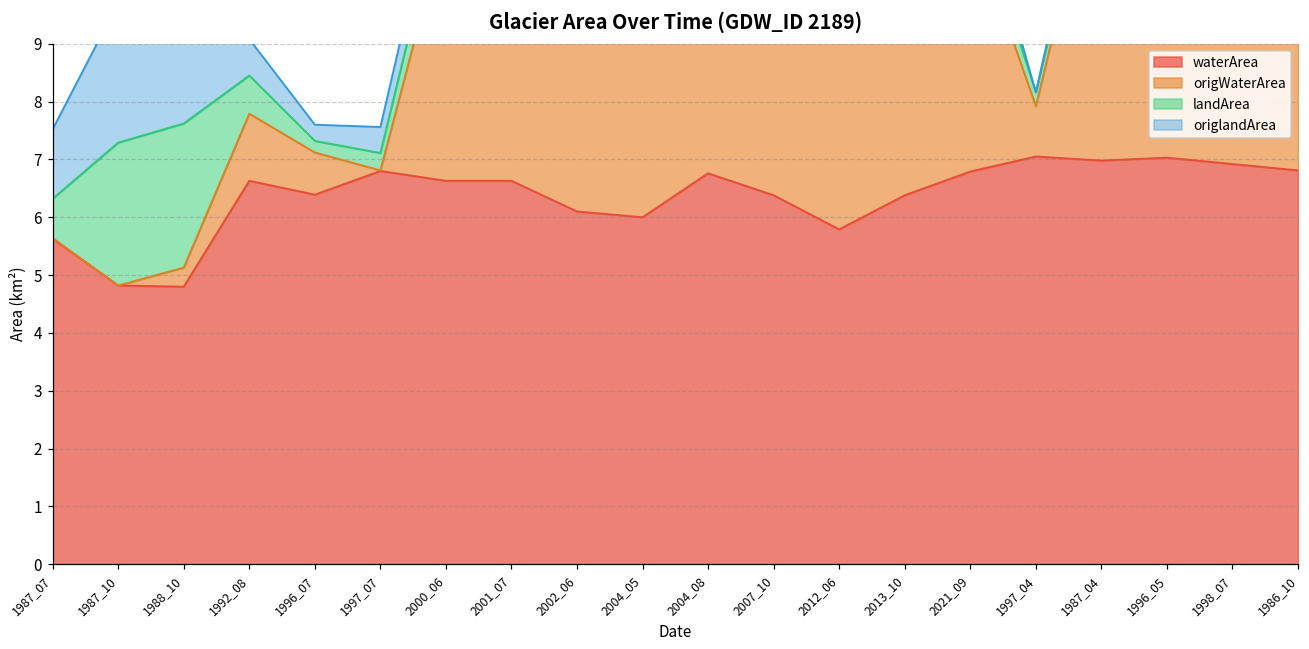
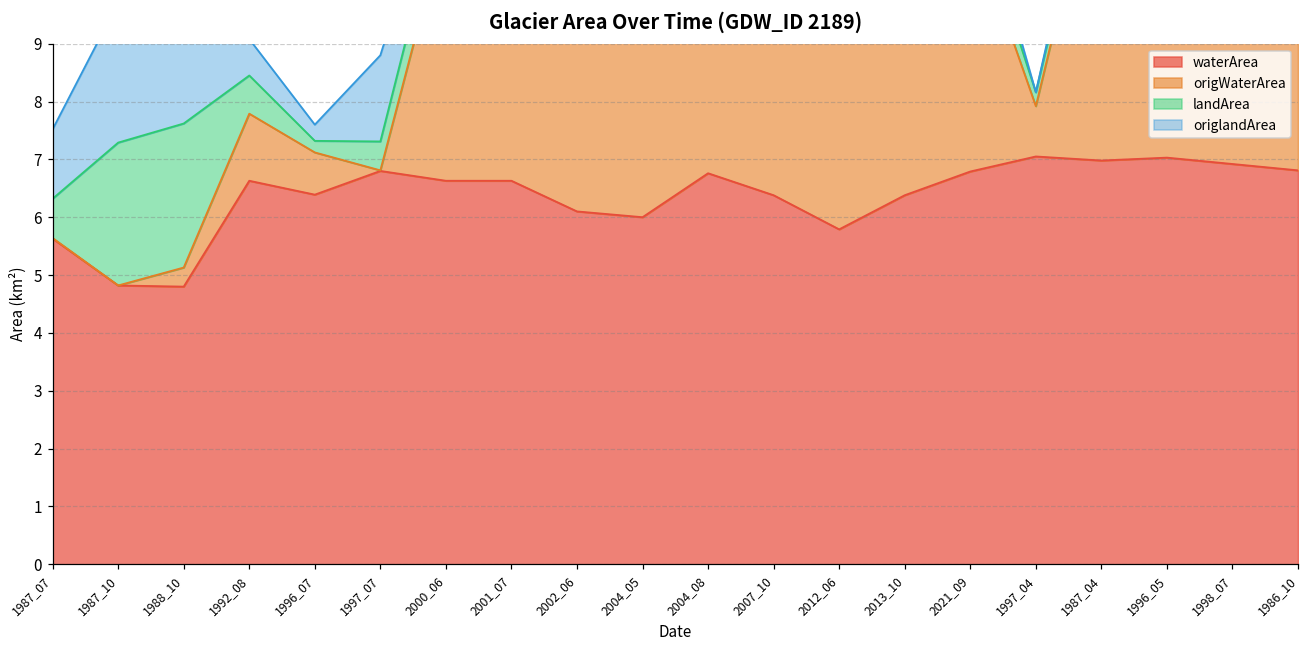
landArea, 1997_07: 0.3 -> 0.5
origlandArea, 1997_07: 0.5 -> 1.5
